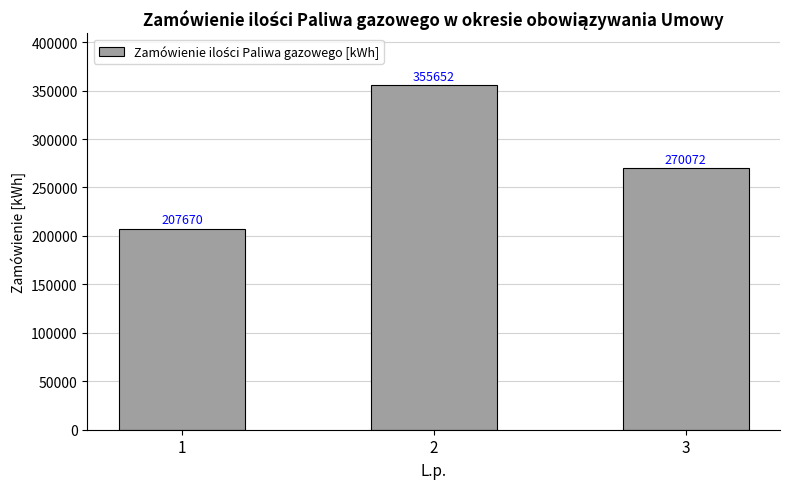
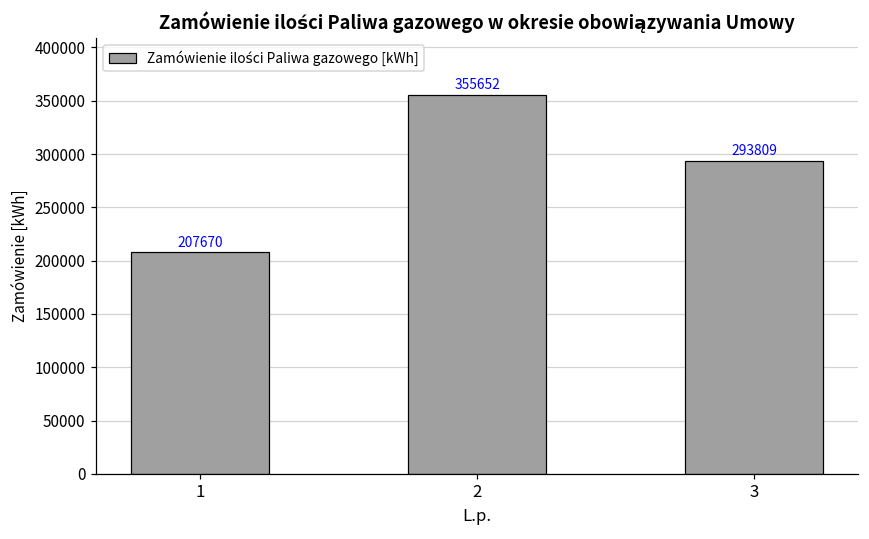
3: 270072 -> 293809
